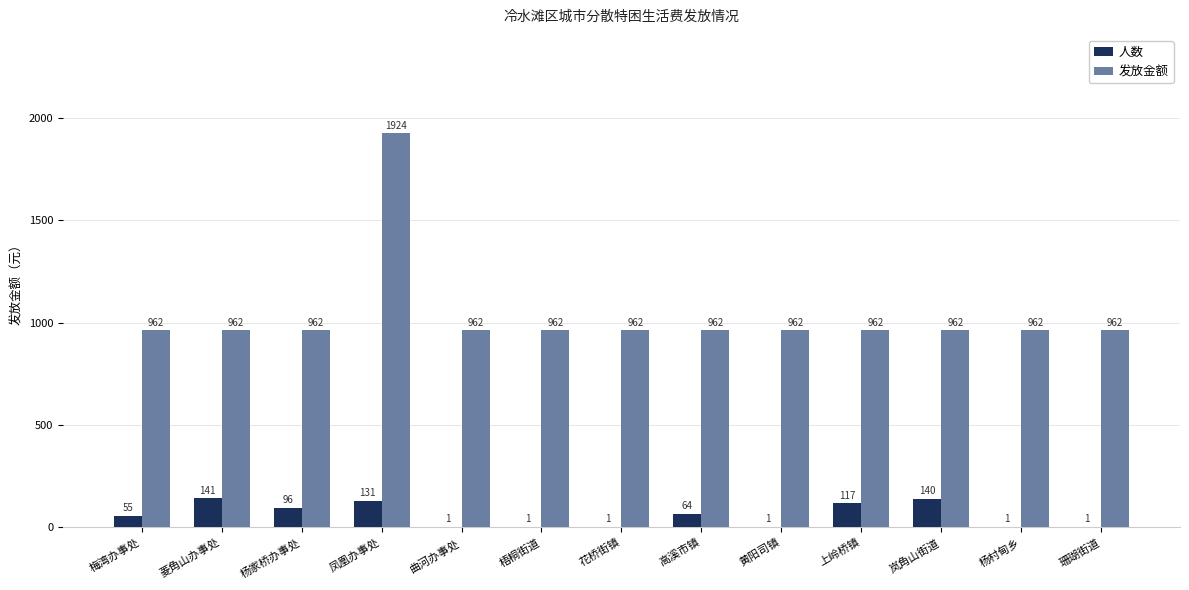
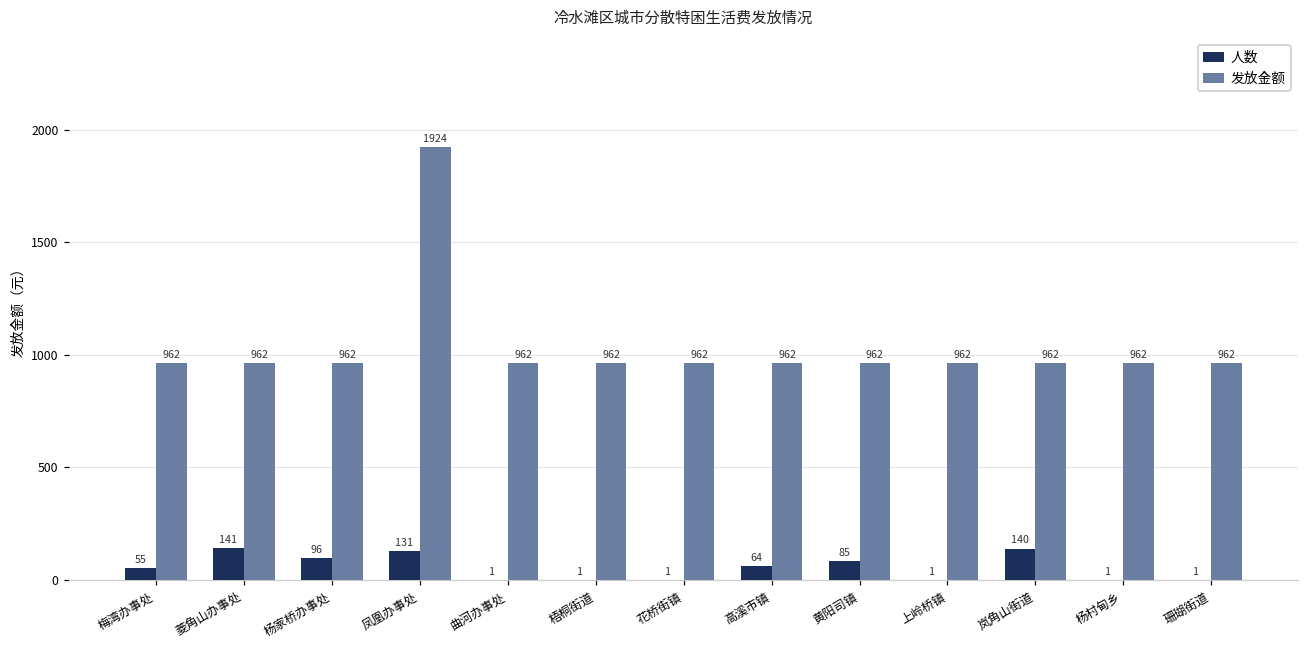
人数, 黄阳司镇: 1 -> 85
人数, 上岭桥镇: 117 -> 1
